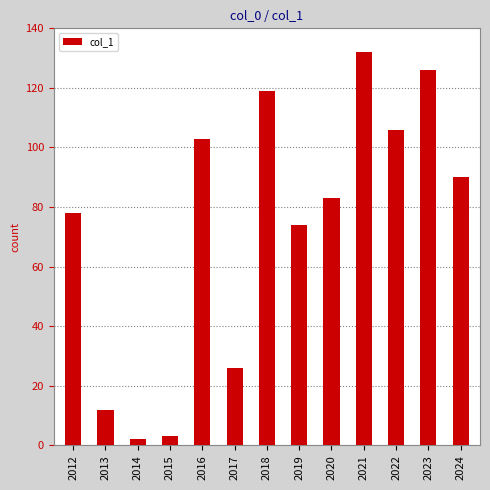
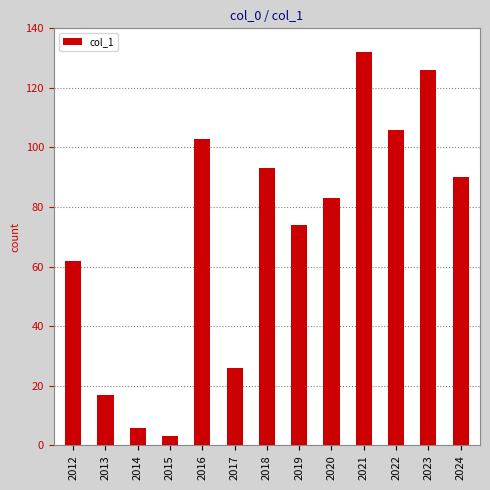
2012: 78 -> 62
2013: 12 -> 17
2014: 2 -> 6
2018: 119 -> 93
